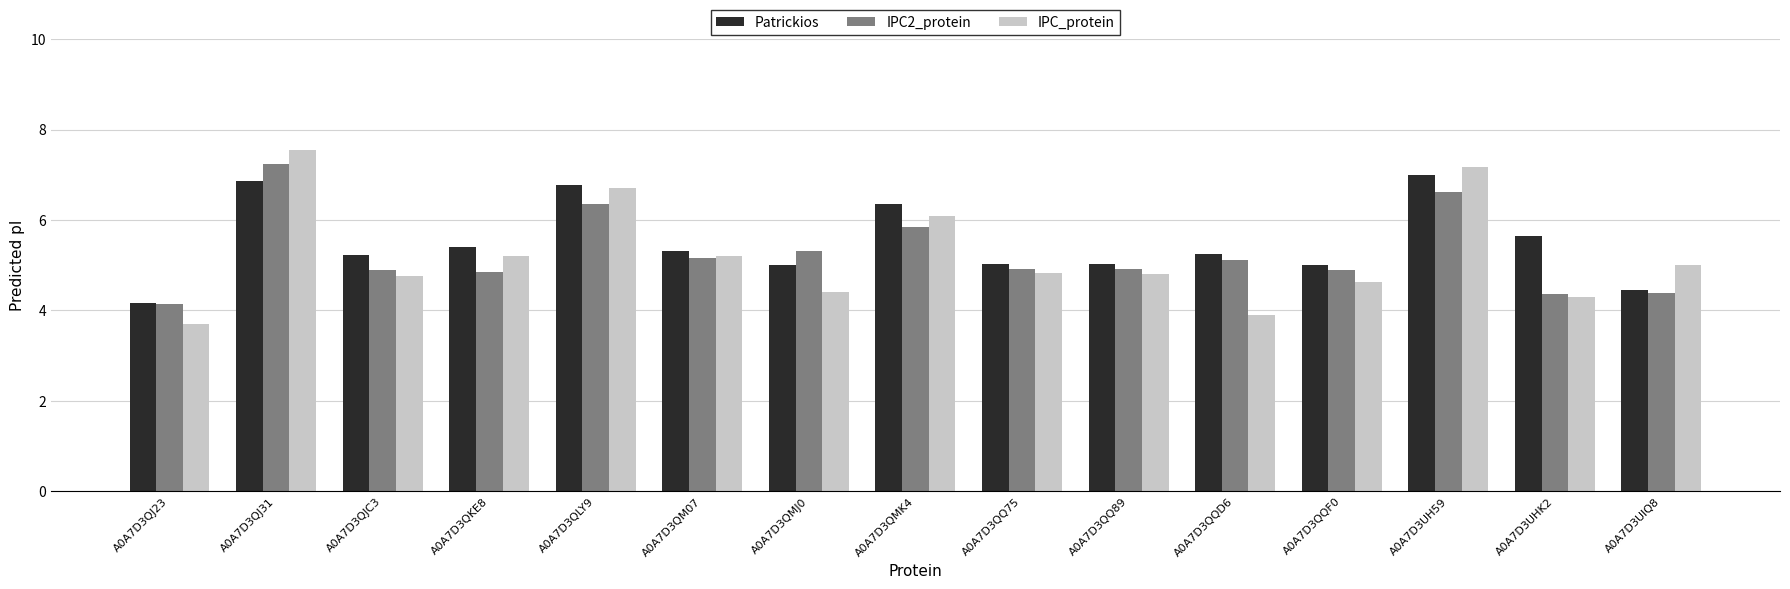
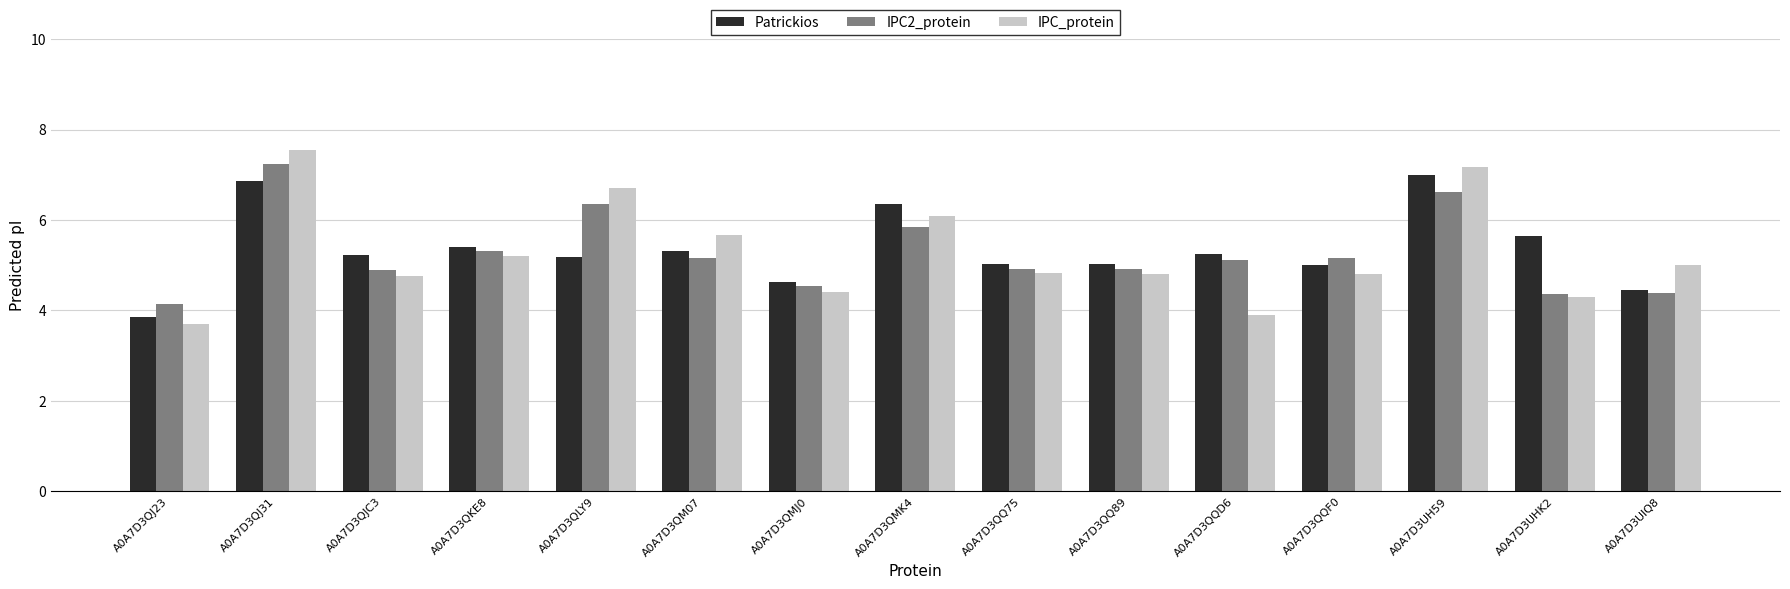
Patrickios, A0A7D3QJ23: 4.2 -> 3.9
IPC2_protein, A0A7D3QKE8: 4.9 -> 5.3
Patrickios, A0A7D3QLY9: 6.8 -> 5.2
IPC_protein, A0A7D3QM07: 5.2 -> 5.7
Patrickios, A0A7D3QMJ0: 5.0 -> 4.6
IPC2_protein, A0A7D3QMJ0: 5.3 -> 4.5
IPC2_protein, A0A7D3QQF0: 4.9 -> 5.2
IPC_protein, A0A7D3QQF0: 4.6 -> 4.8
